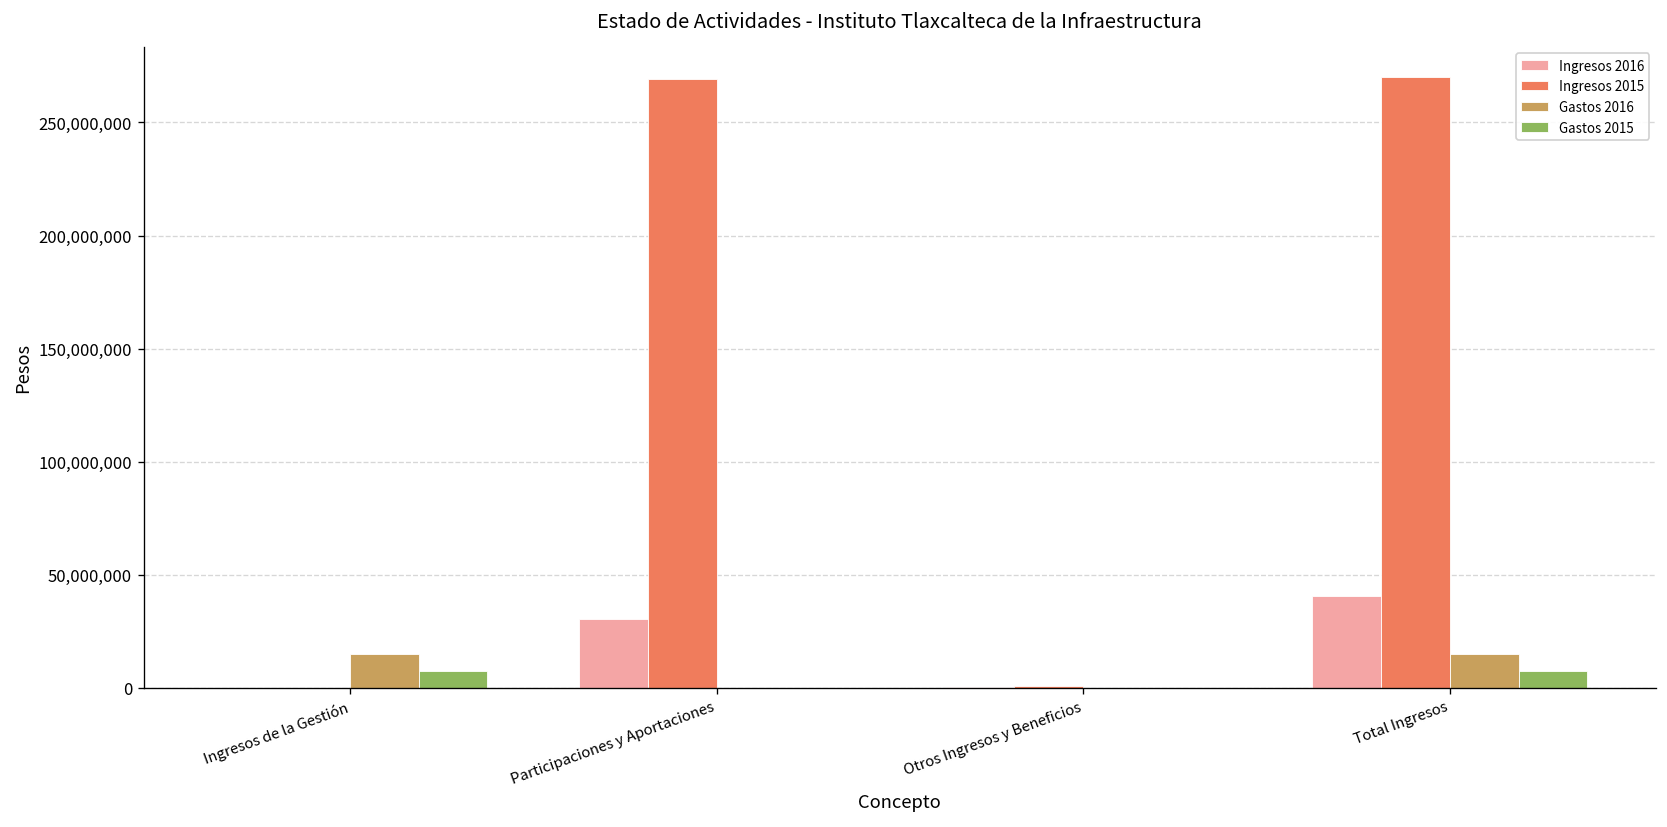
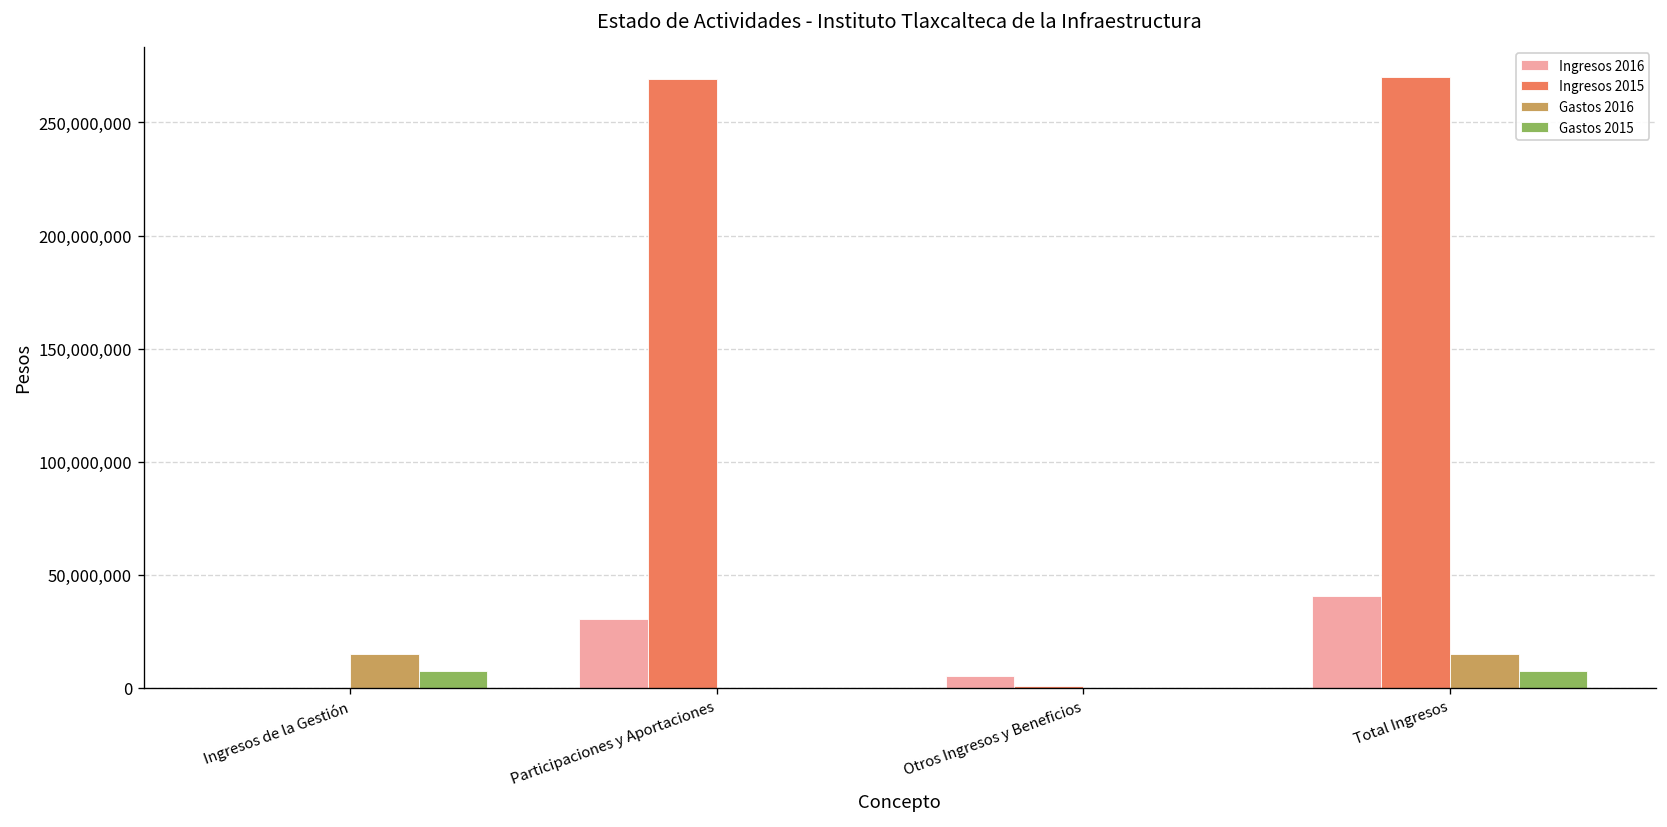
Ingresos 2016, Otros Ingresos y Beneficios: 0 -> 5,000,000
